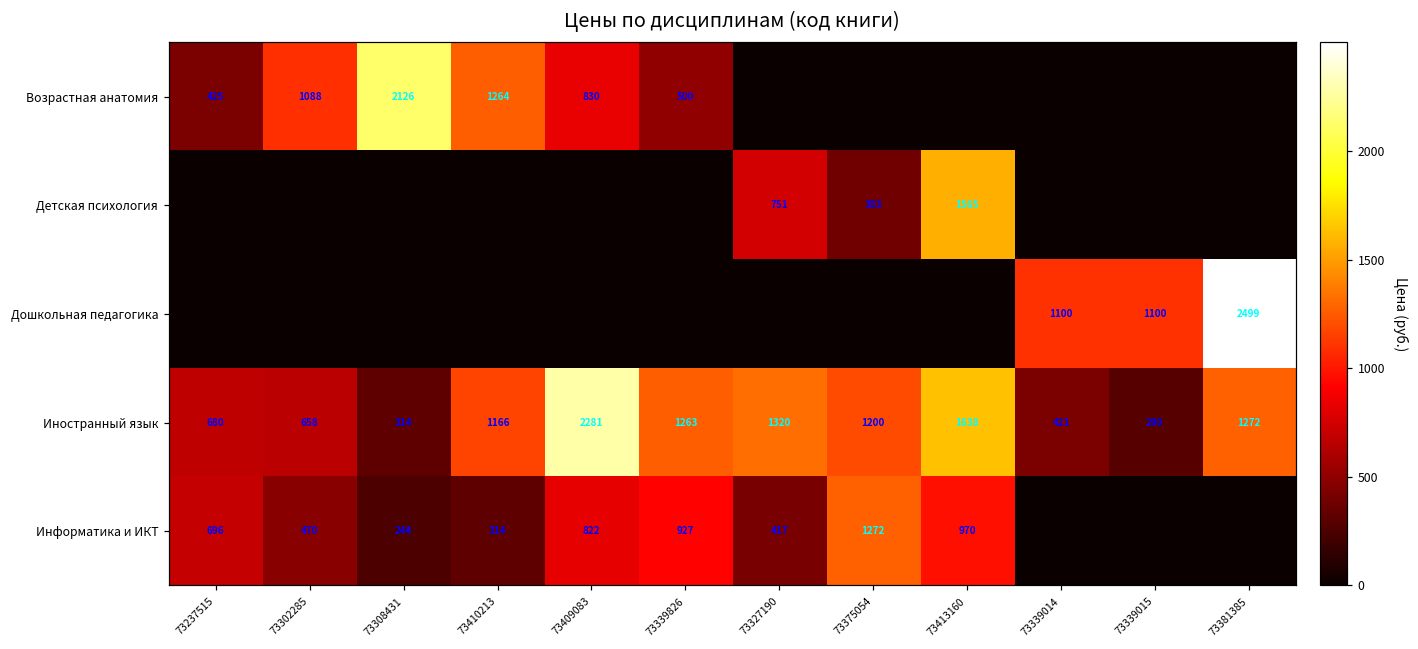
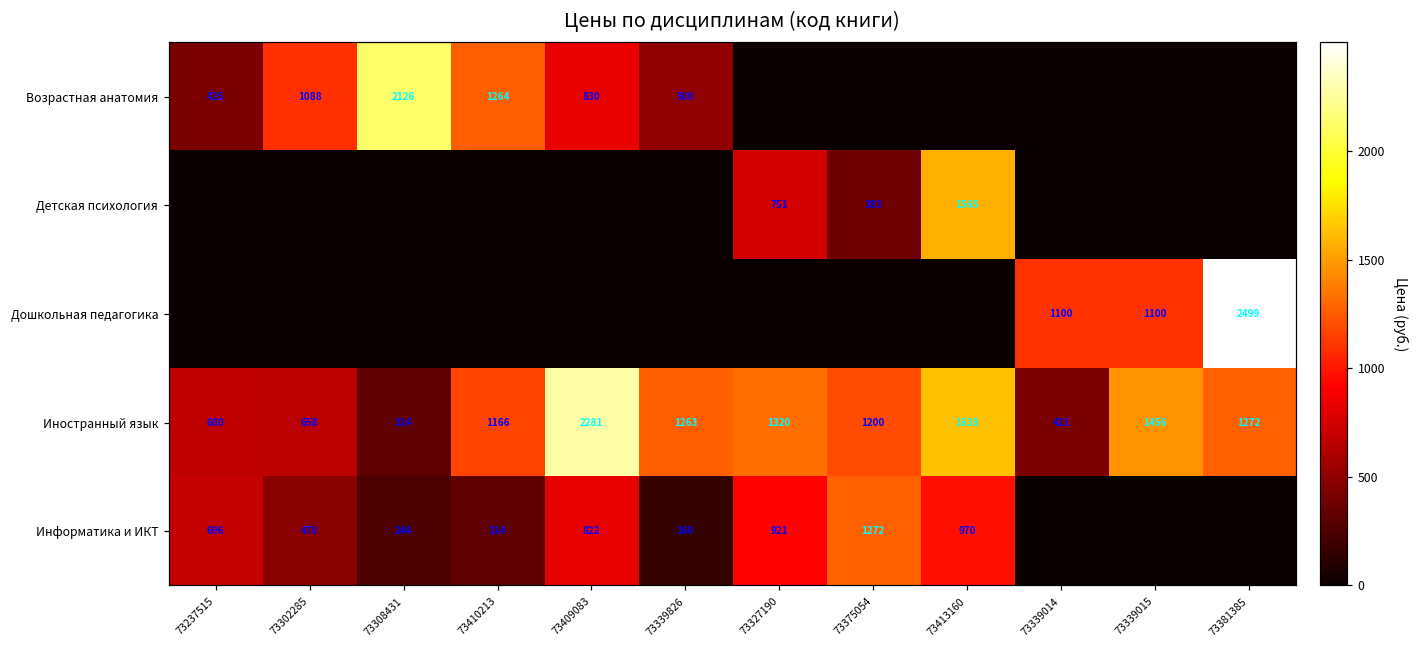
Иностранный язык, 73339015: 290 -> 1456
Информатика и ИКТ, 73339826: 927 -> 160
Информатика и ИКТ, 73327190: 417 -> 921
